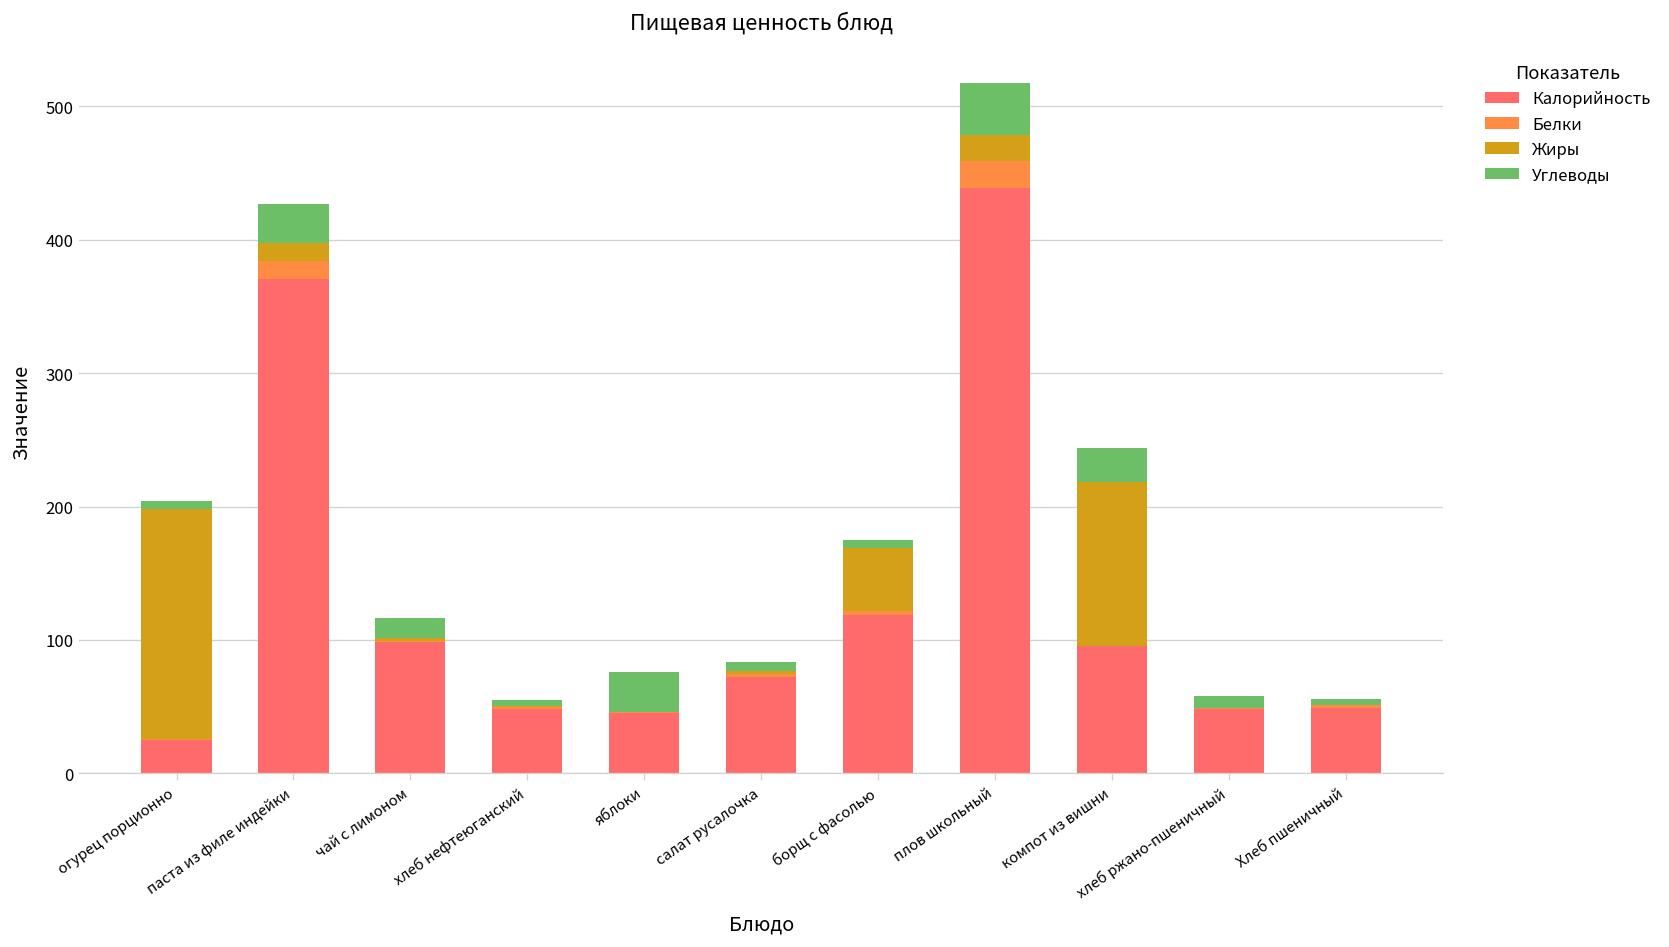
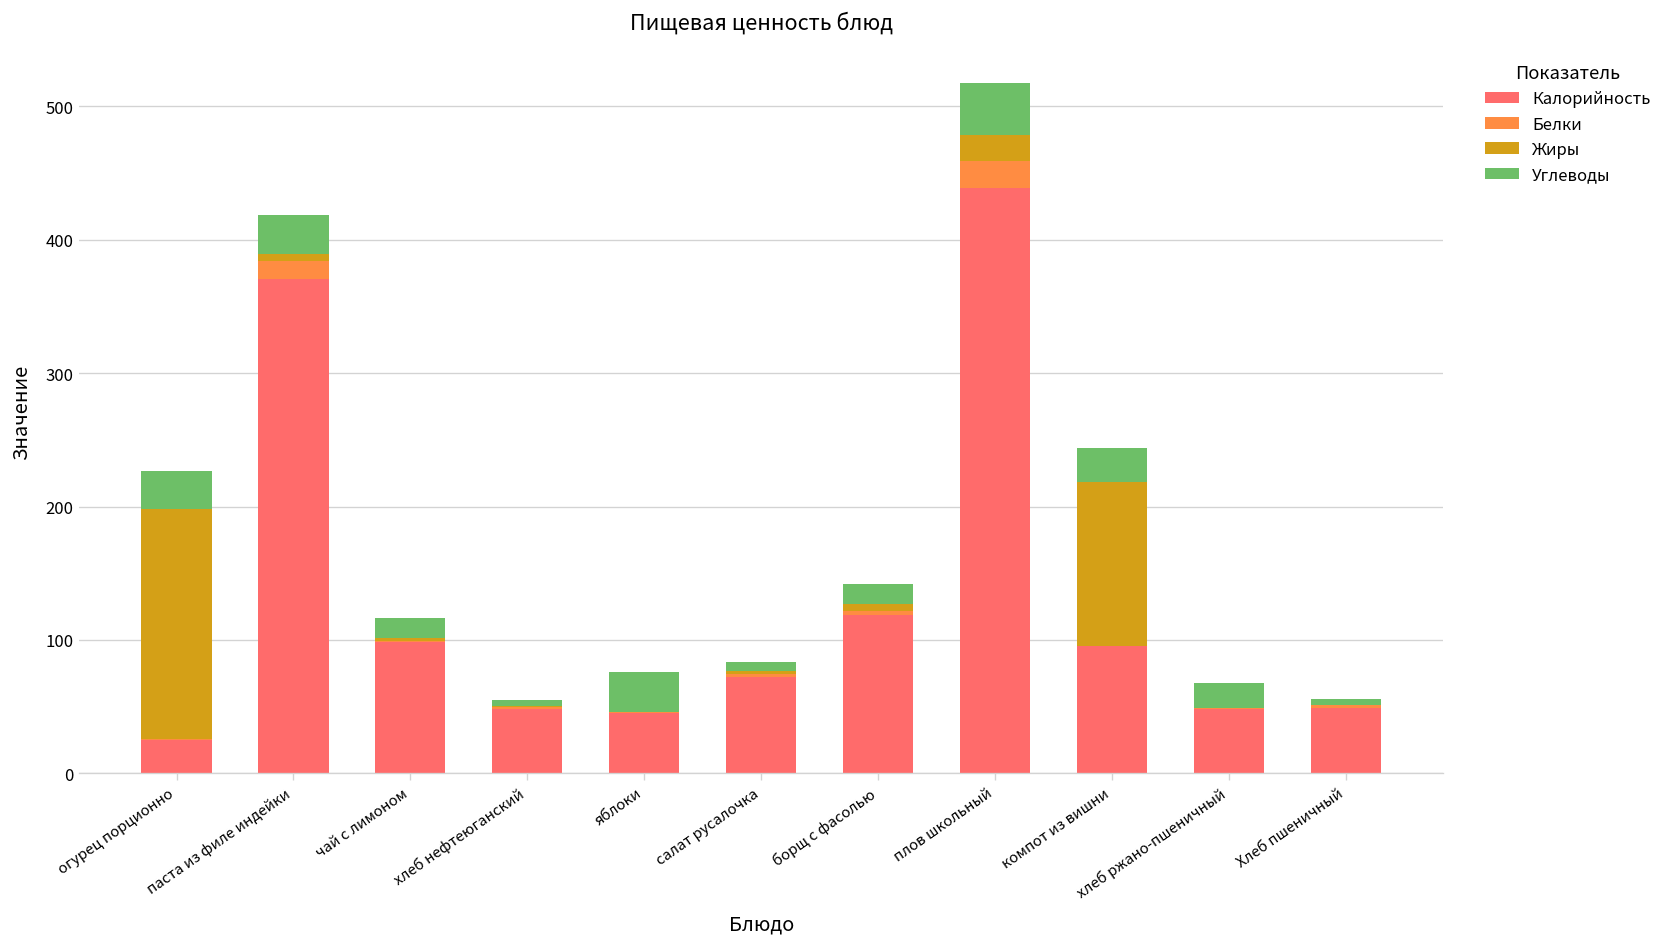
Углеводы, огурец порционно: 6 -> 29
Жиры, паста из филе индейки: 13 -> 5
Жиры, борщ с фасолью: 47 -> 5
Углеводы, борщ с фасолью: 6 -> 15
Углеводы, хлеб ржано-пшеничный: 9 -> 19
